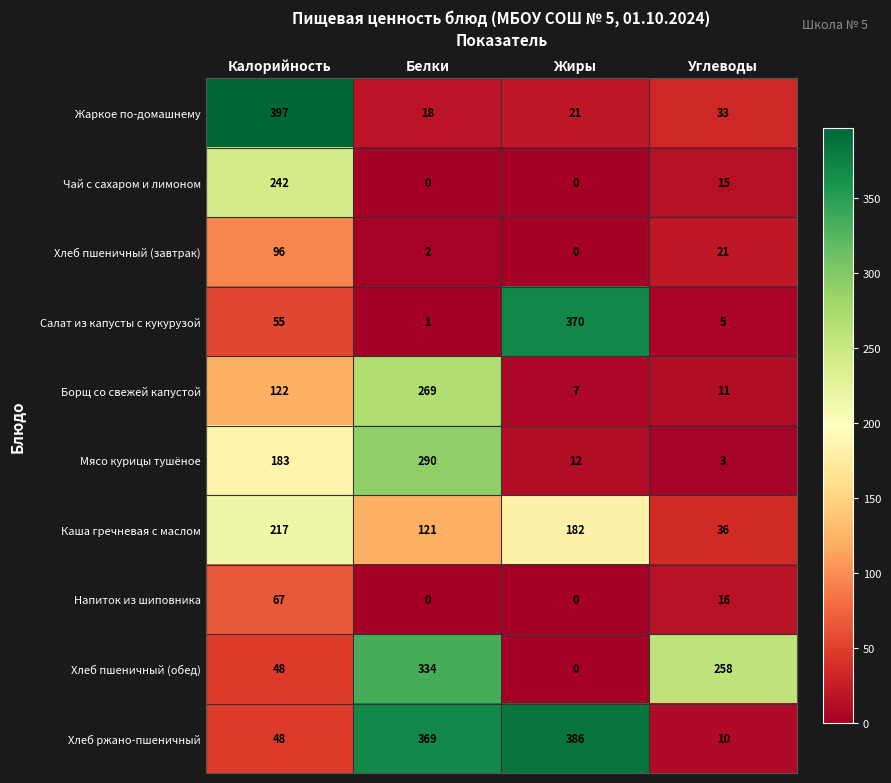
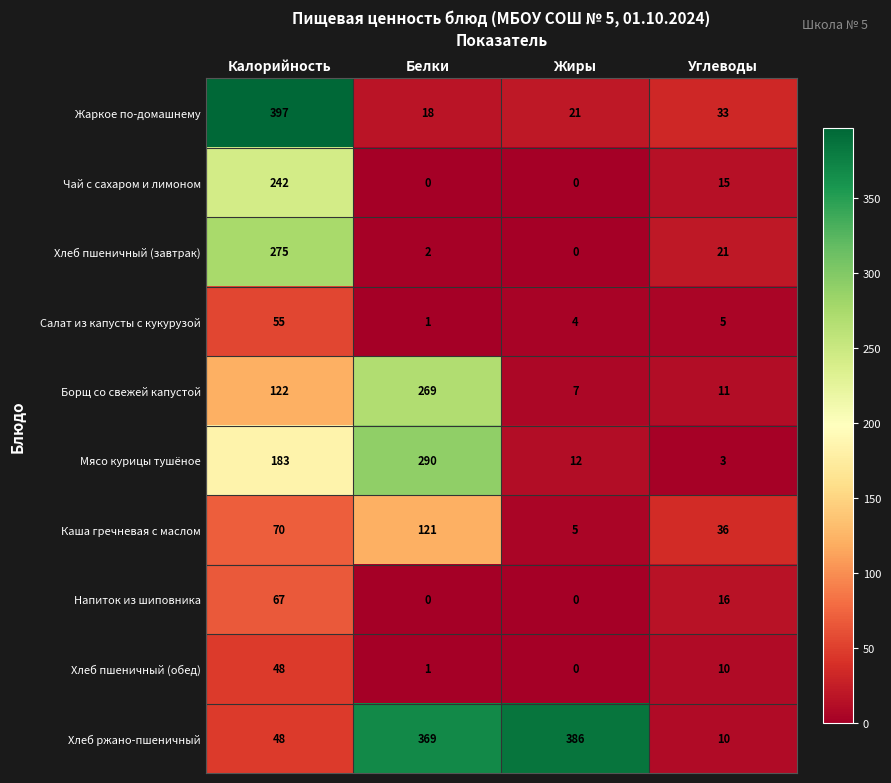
Хлеб пшеничный (завтрак), Калорийность: 96 -> 275
Салат из капусты с кукурузой, Жиры: 370 -> 4
Каша гречневая с маслом, Калорийность: 217 -> 70
Каша гречневая с маслом, Жиры: 182 -> 5
Хлеб пшеничный (обед), Белки: 334 -> 1
Хлеб пшеничный (обед), Углеводы: 258 -> 10
